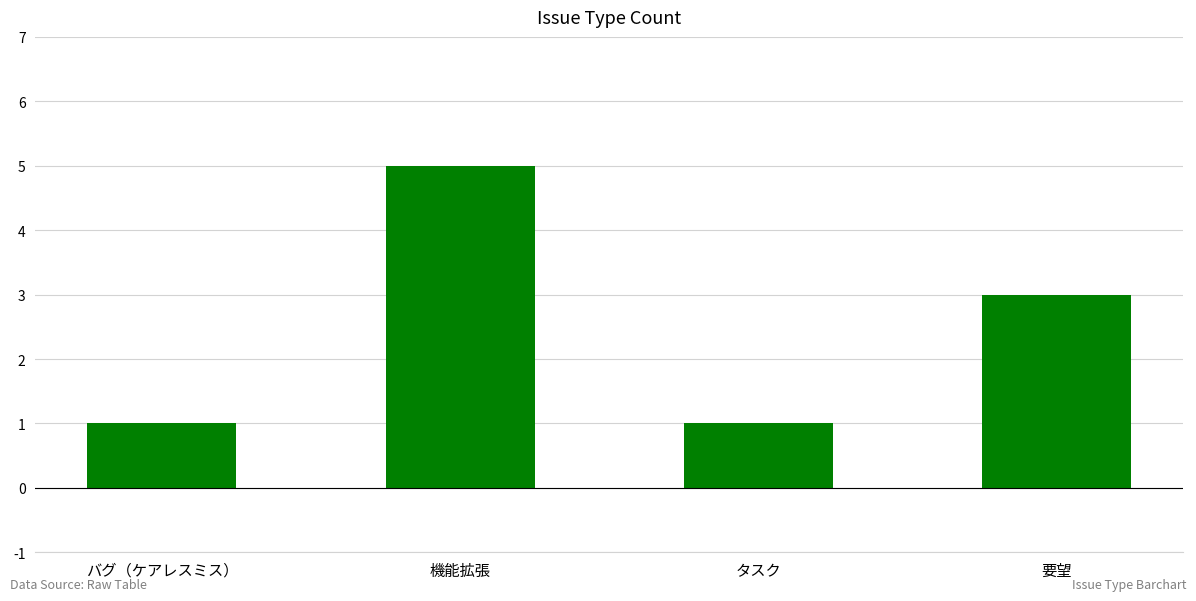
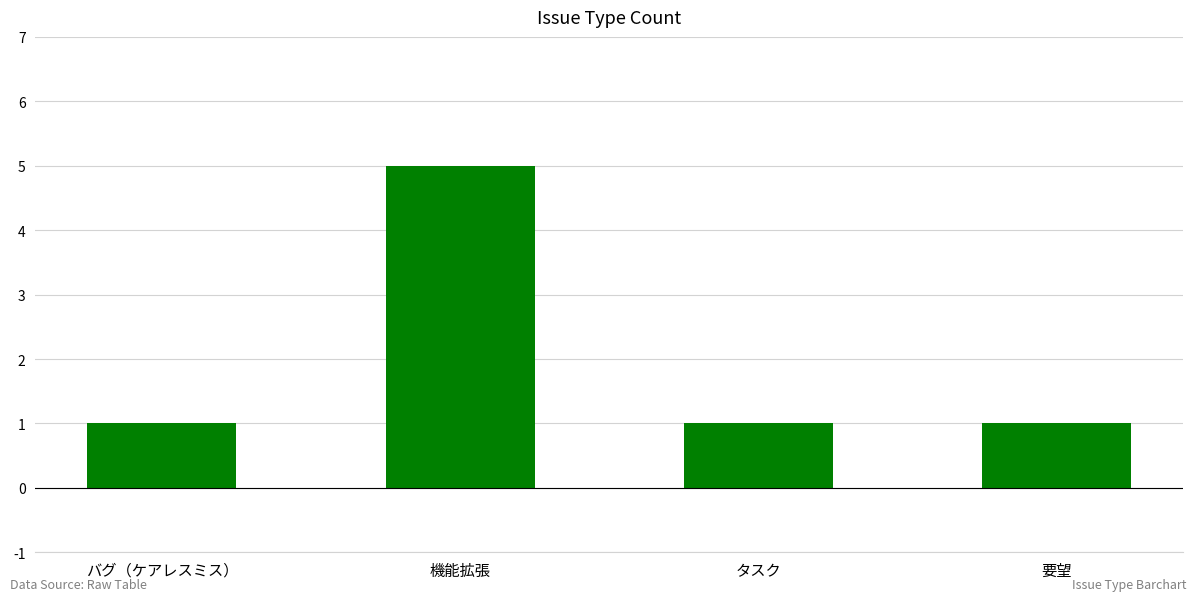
要望: 3 -> 1
